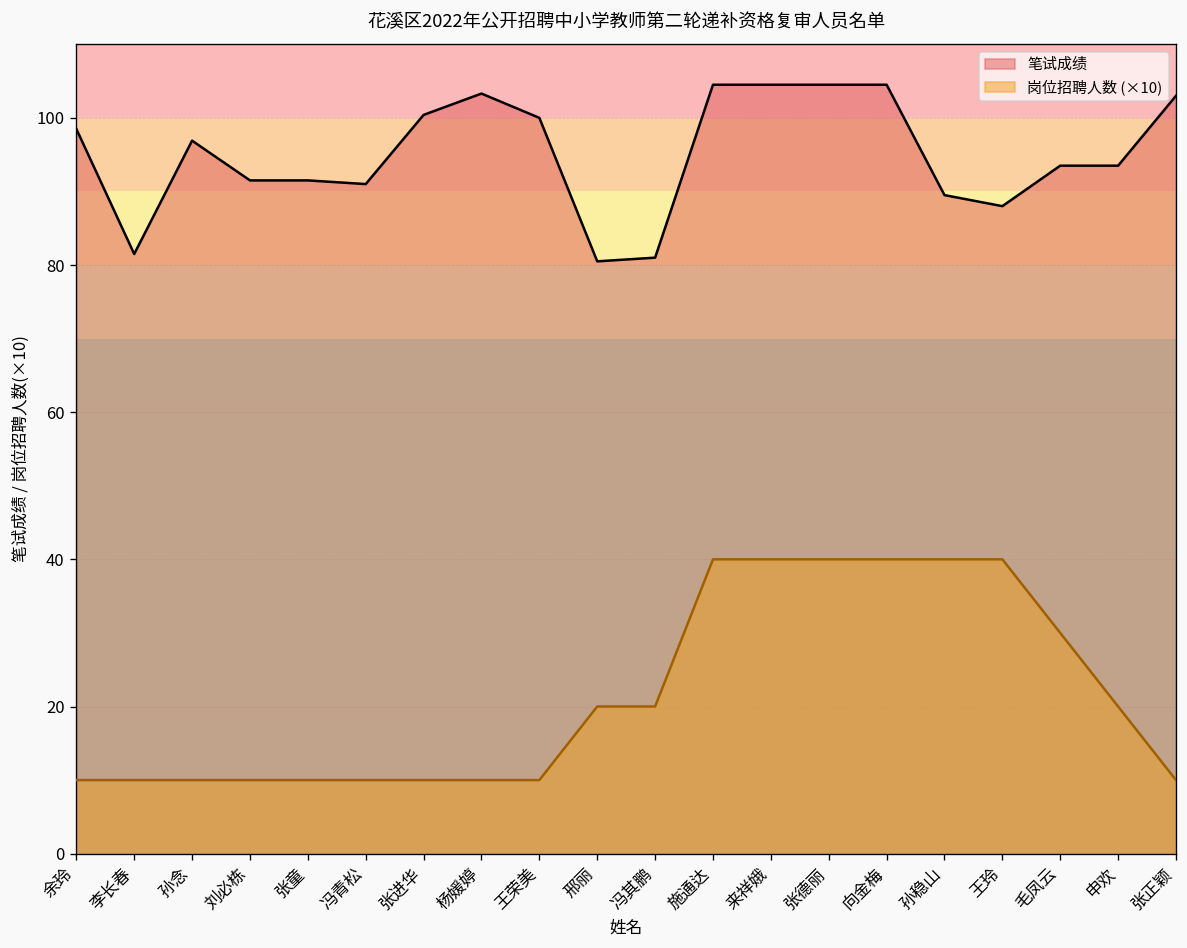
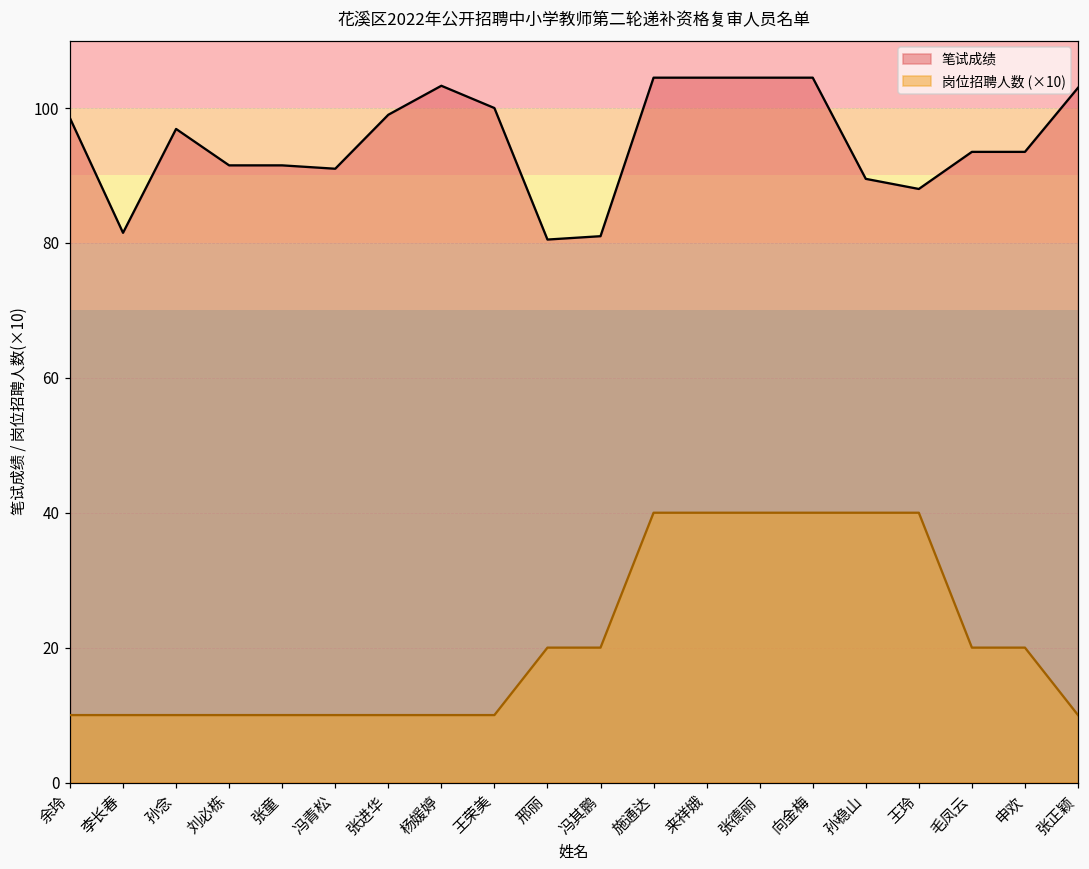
笔试成绩, 张进华: 100 -> 99
岗位招聘人数 (×10), 毛凤云: 30 -> 20
